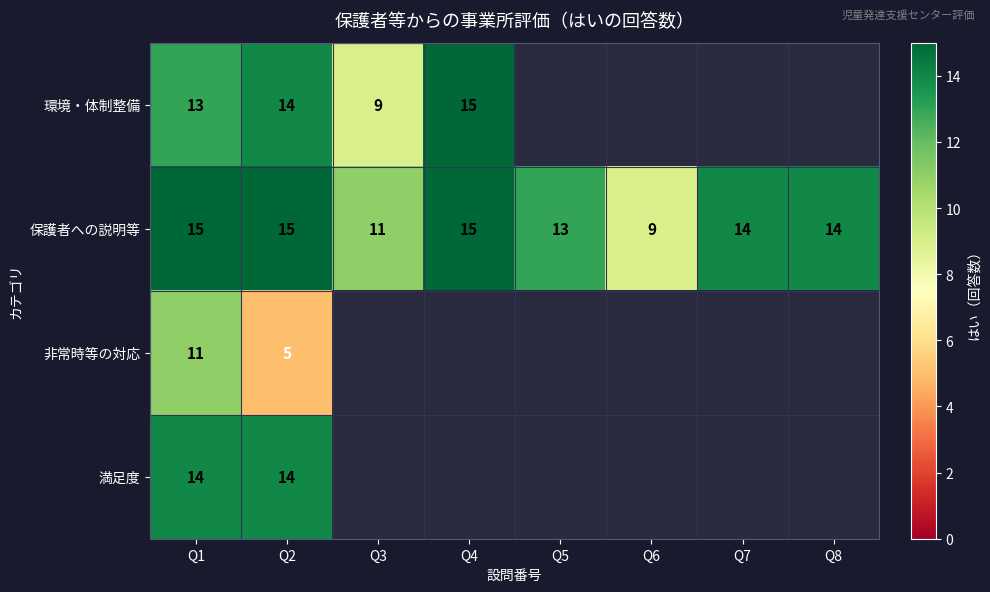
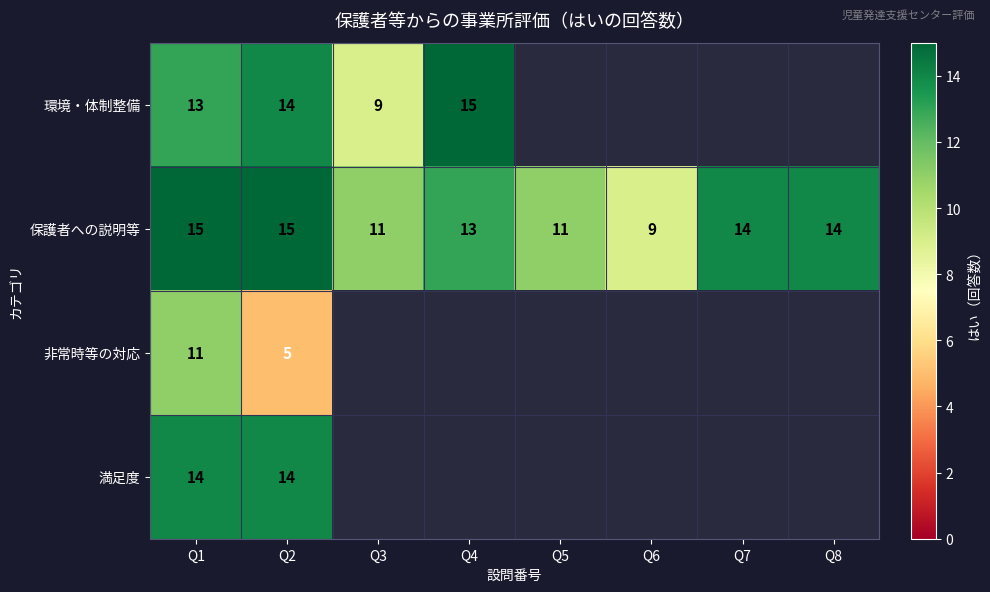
保護者への説明等, Q4: 15 -> 13
保護者への説明等, Q5: 13 -> 11
